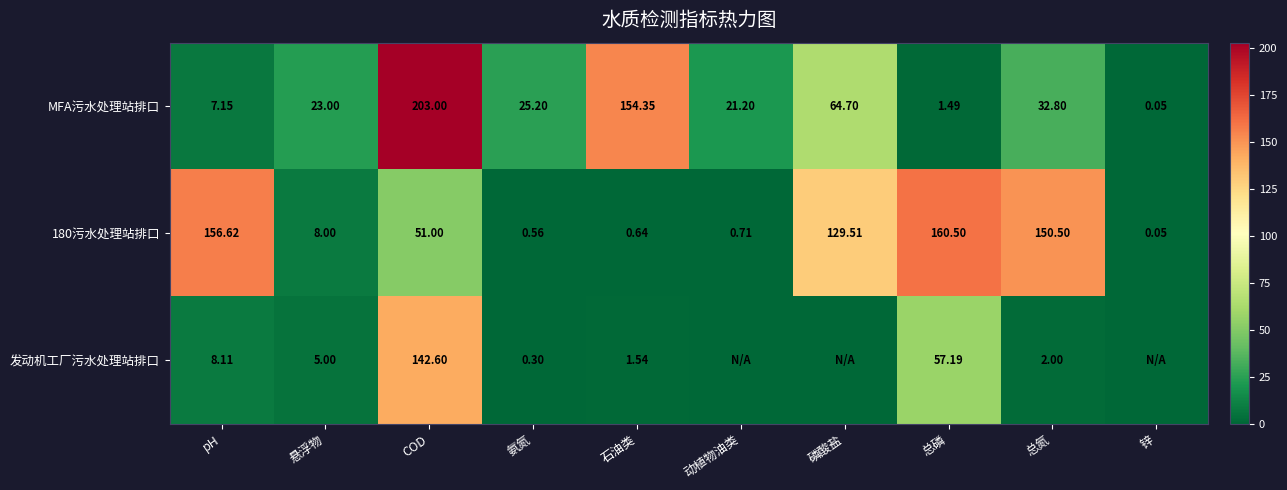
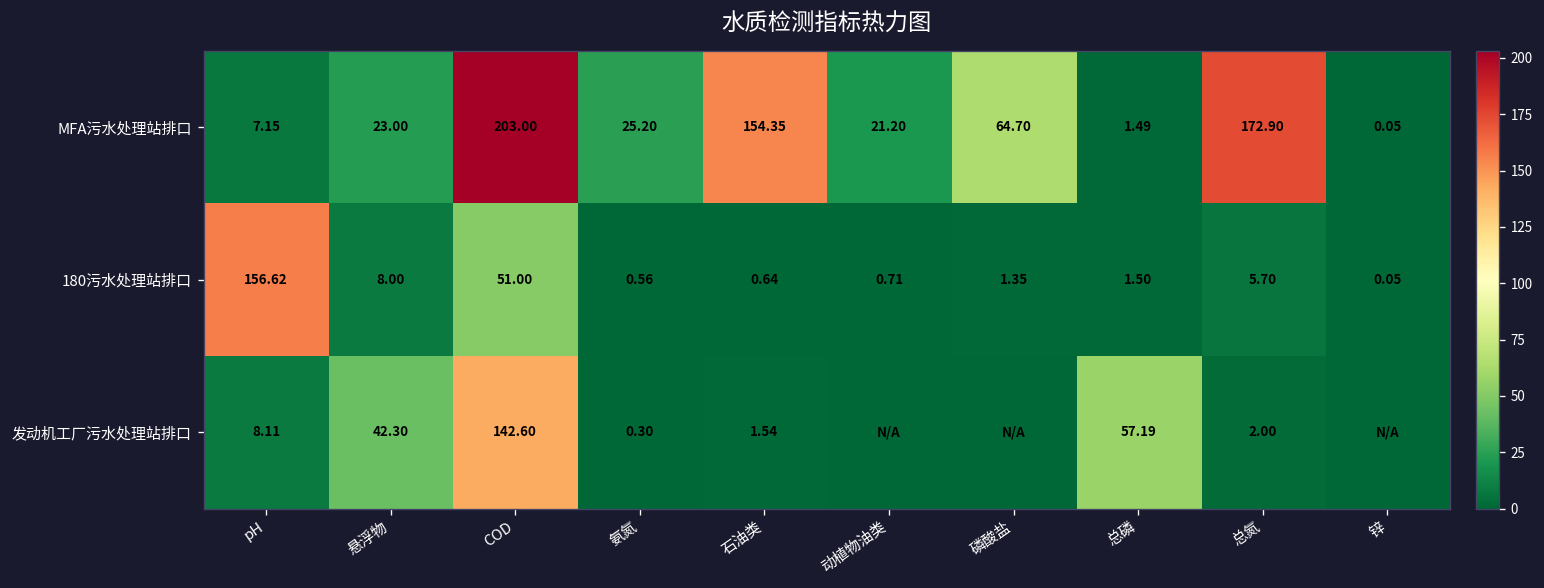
MFA污水处理站排口, 总氮: 32.80 -> 172.90
180污水处理站排口, 磷酸盐: 129.51 -> 1.35
180污水处理站排口, 总磷: 160.50 -> 1.50
180污水处理站排口, 总氮: 150.50 -> 5.70
发动机工厂污水处理站排口, 悬浮物: 5.00 -> 42.30
